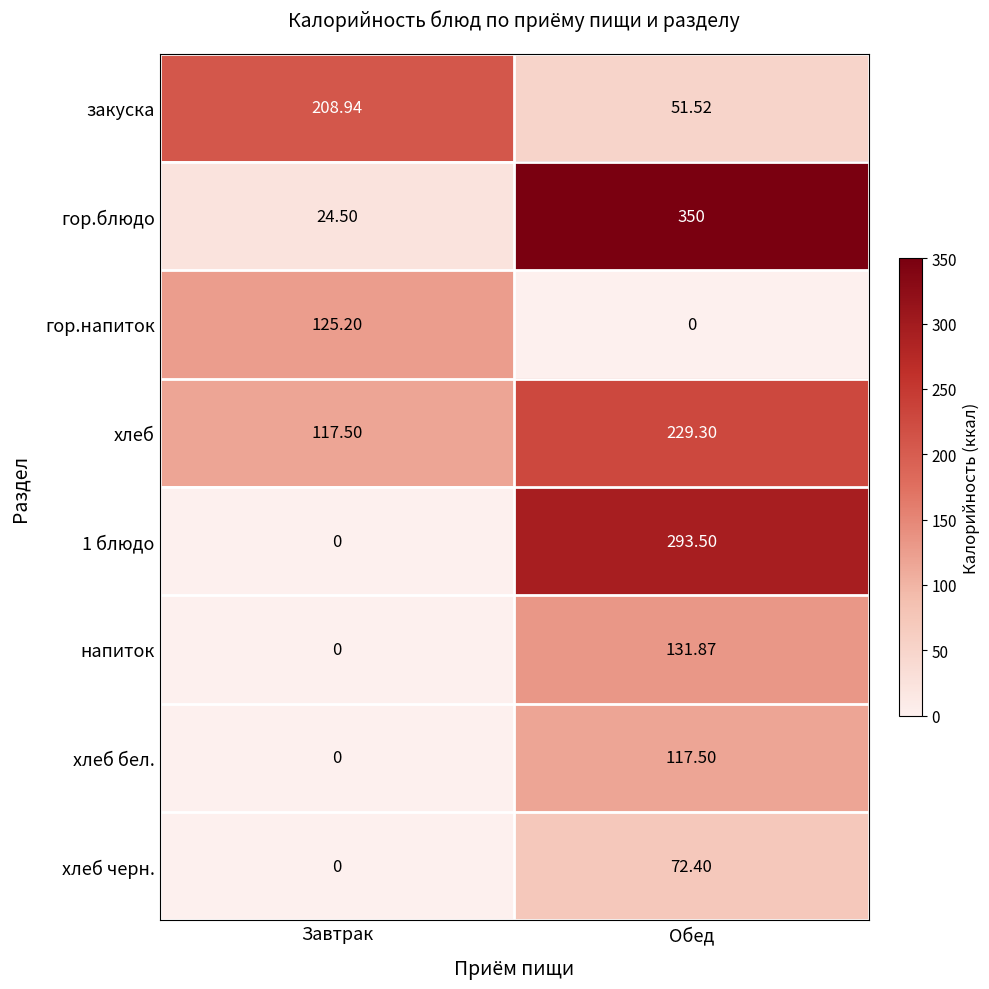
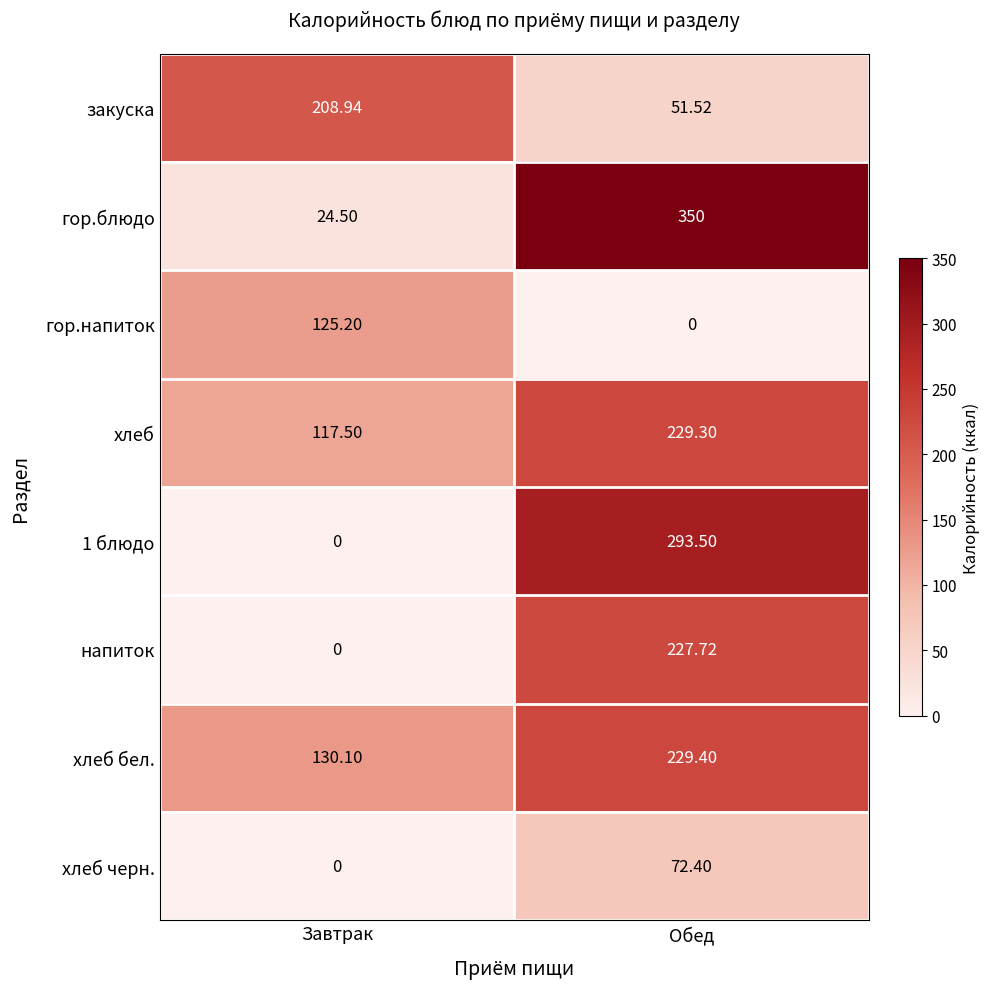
напиток, Обед: 131.87 -> 227.72
хлеб бел., Завтрак: 0 -> 130.10
хлеб бел., Обед: 117.50 -> 229.40
